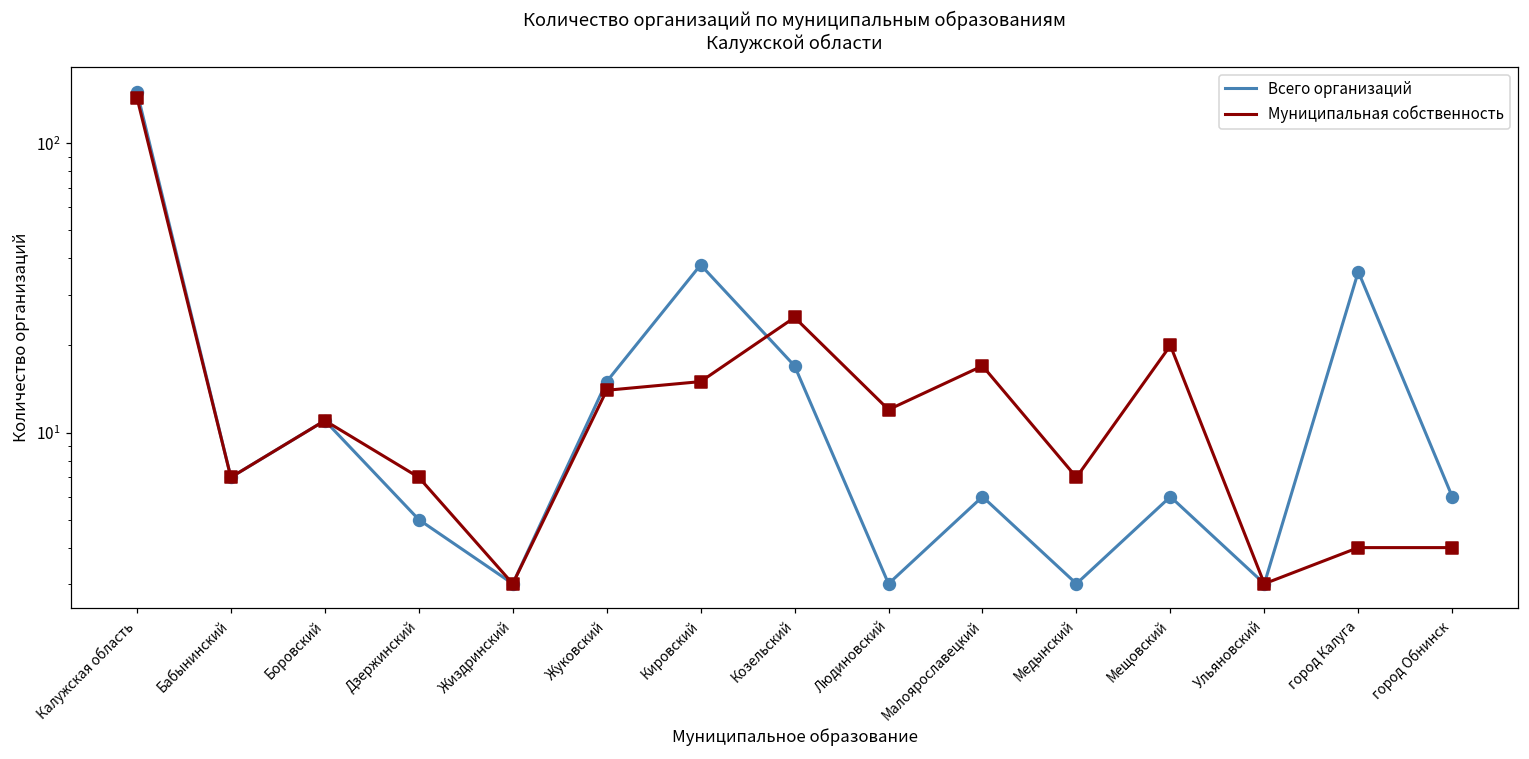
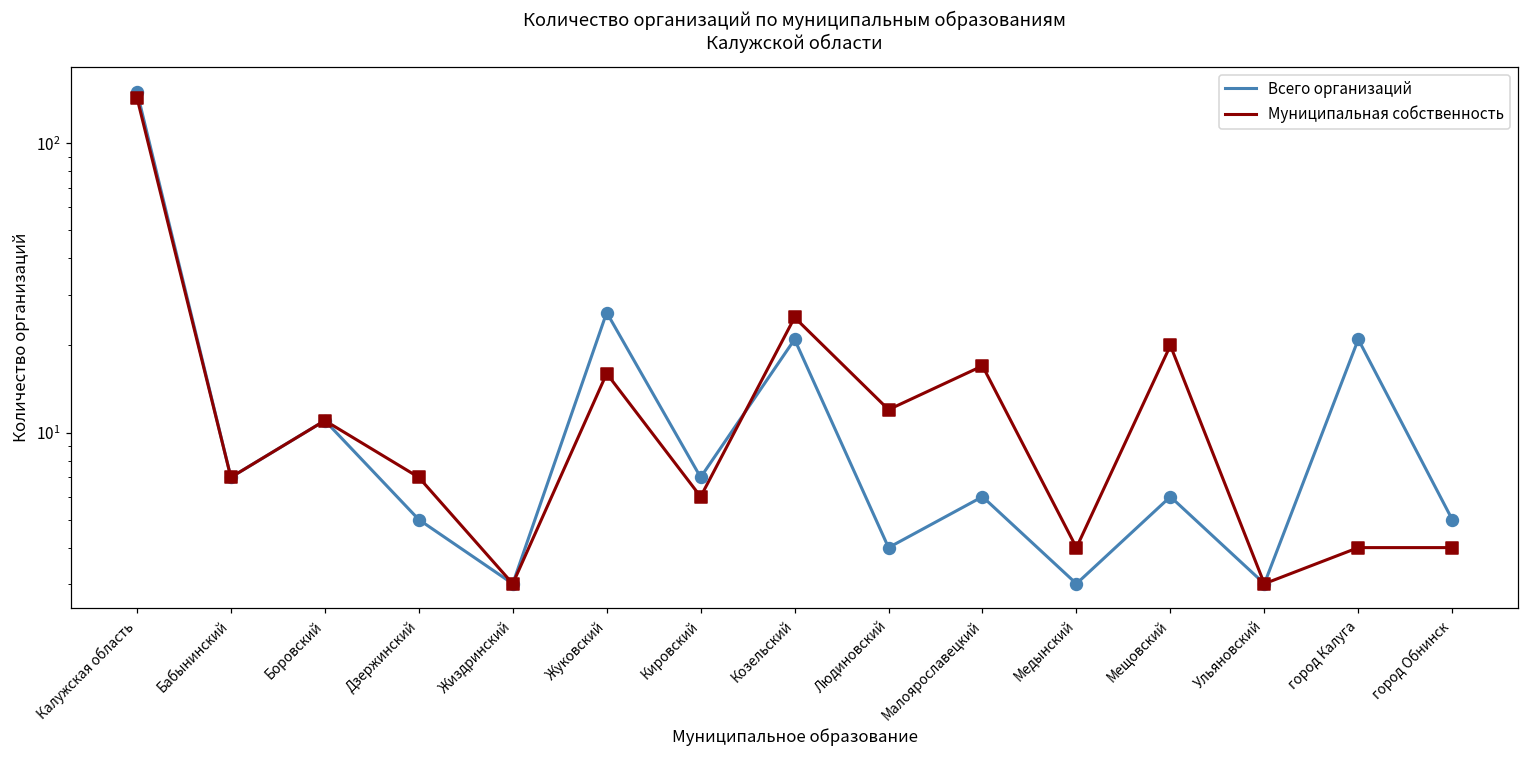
Всего организаций, Жуковский: 15 -> 26
Муниципальная собственность, Жуковский: 14 -> 16
Всего организаций, Кировский: 38 -> 7
Муниципальная собственность, Кировский: 15 -> 6
Всего организаций, Козельский: 17 -> 21
Всего организаций, Людиновский: 3 -> 4
Муниципальная собственность, Медынский: 7 -> 4
Всего организаций, город Калуга: 36 -> 21
Всего организаций, город Обнинск: 6 -> 5
